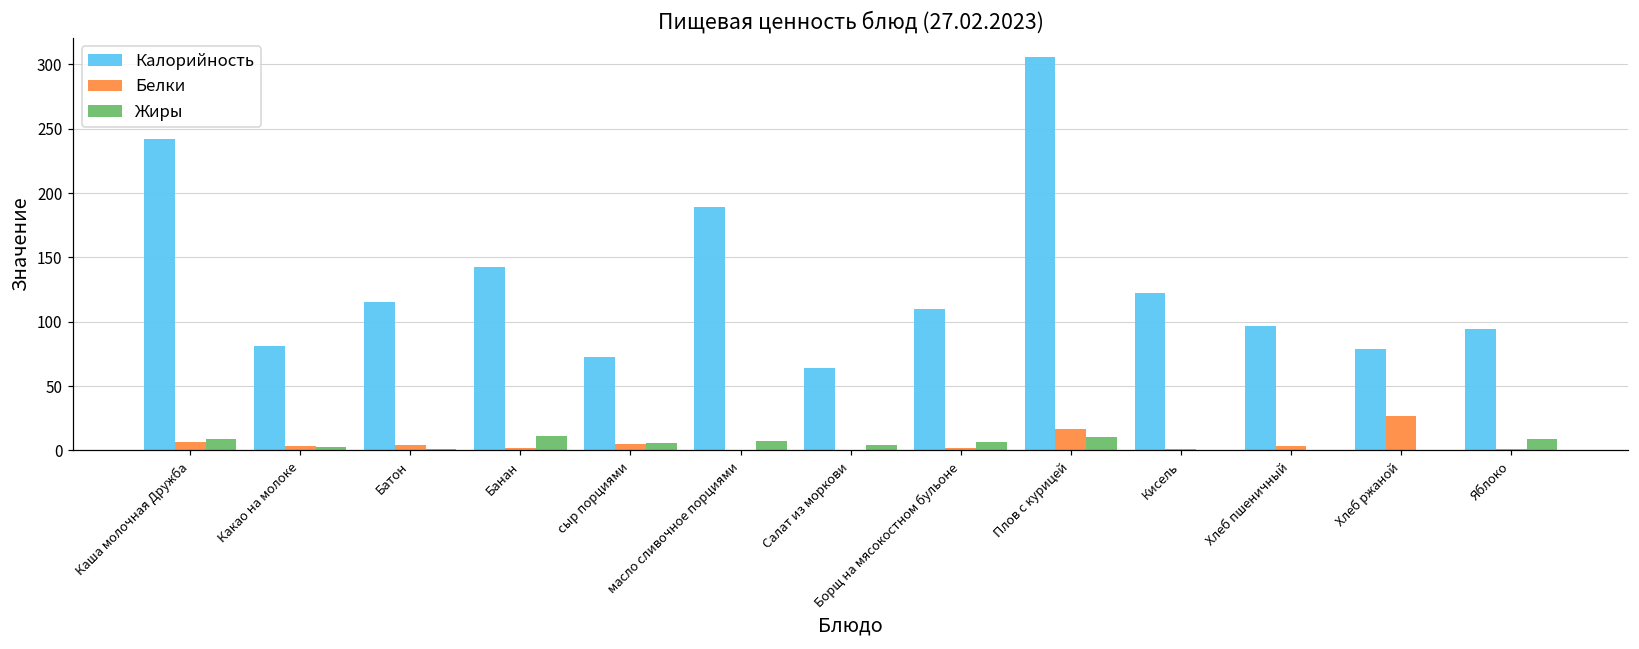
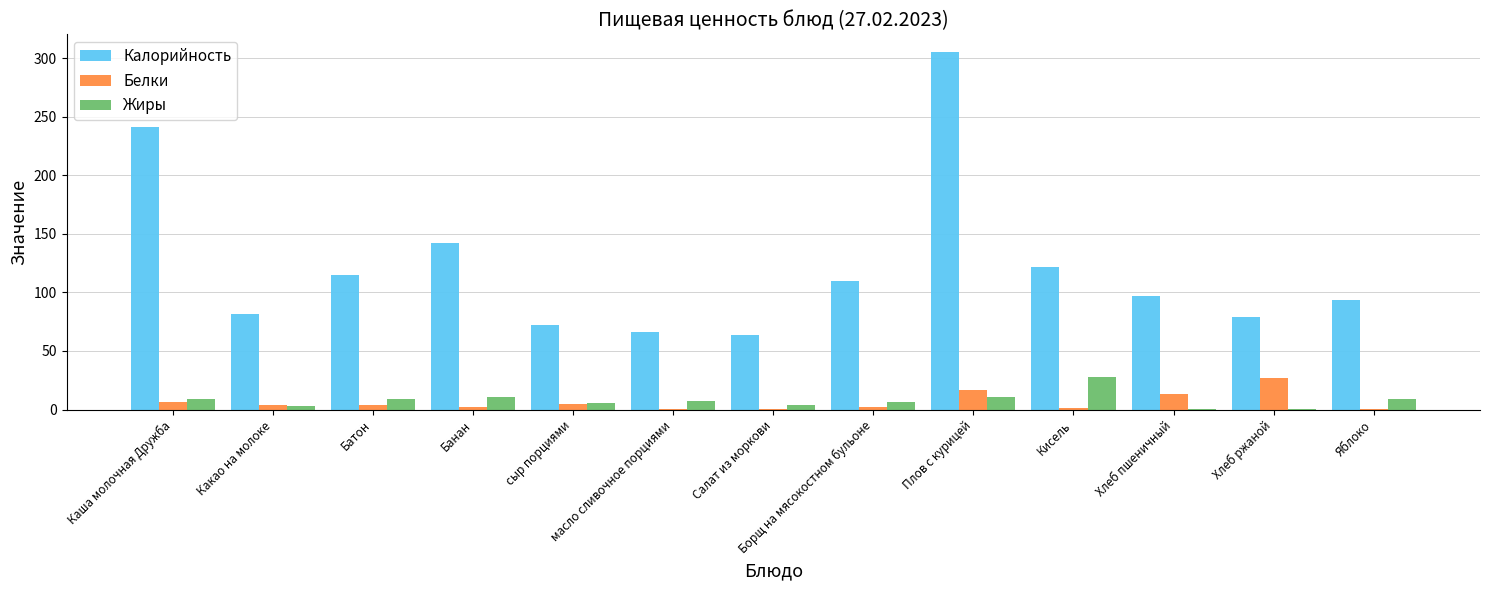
Жиры, Батон: 1 -> 9
Калорийность, масло сливочное порциями: 189 -> 66
Жиры, Кисель: 0 -> 28
Белки, Хлеб пшеничный: 3 -> 13
